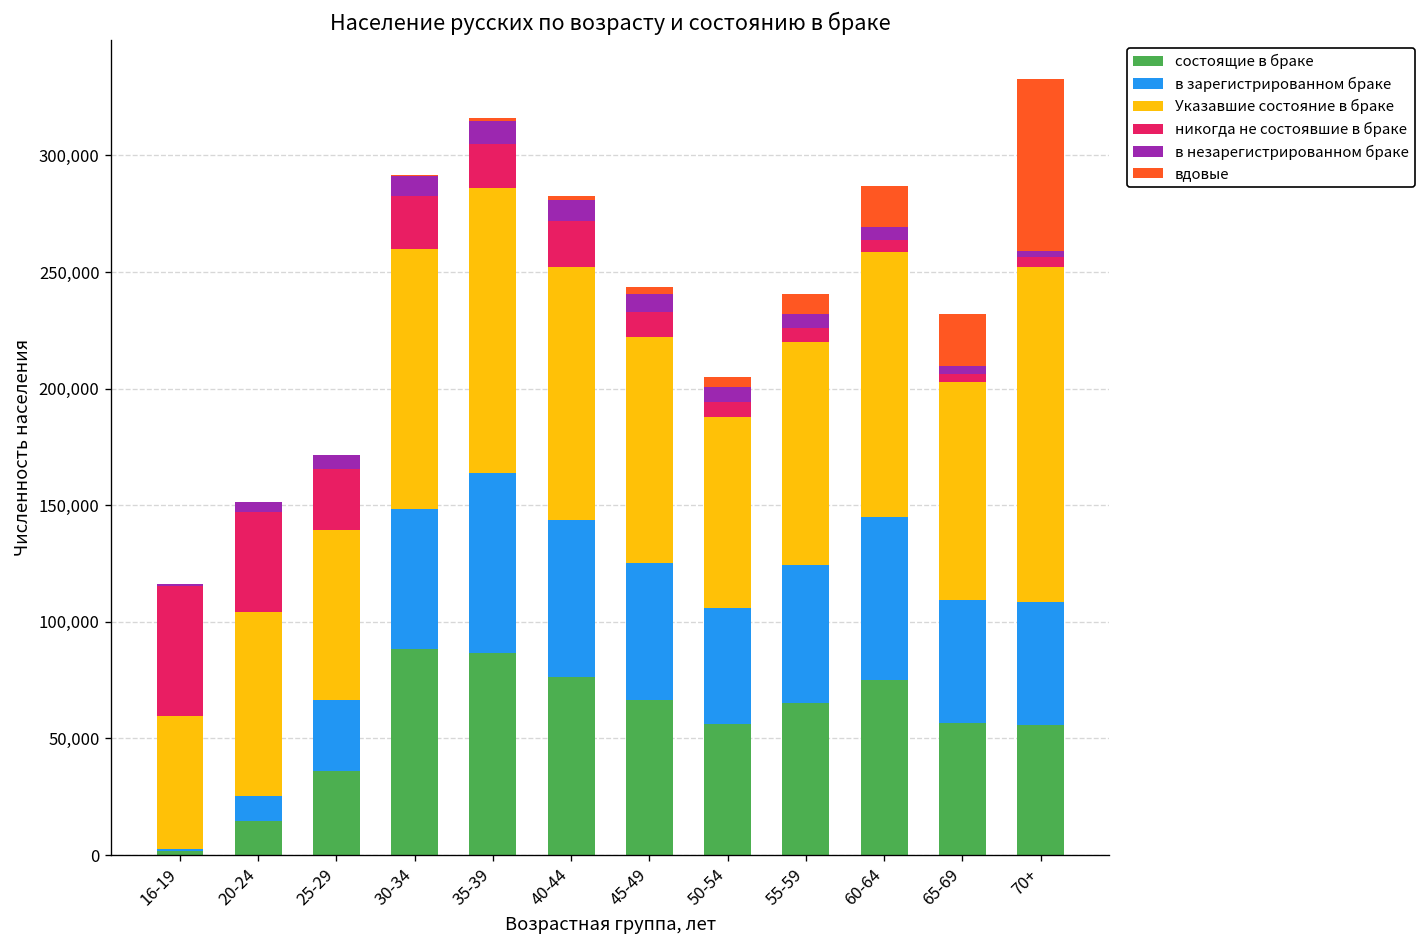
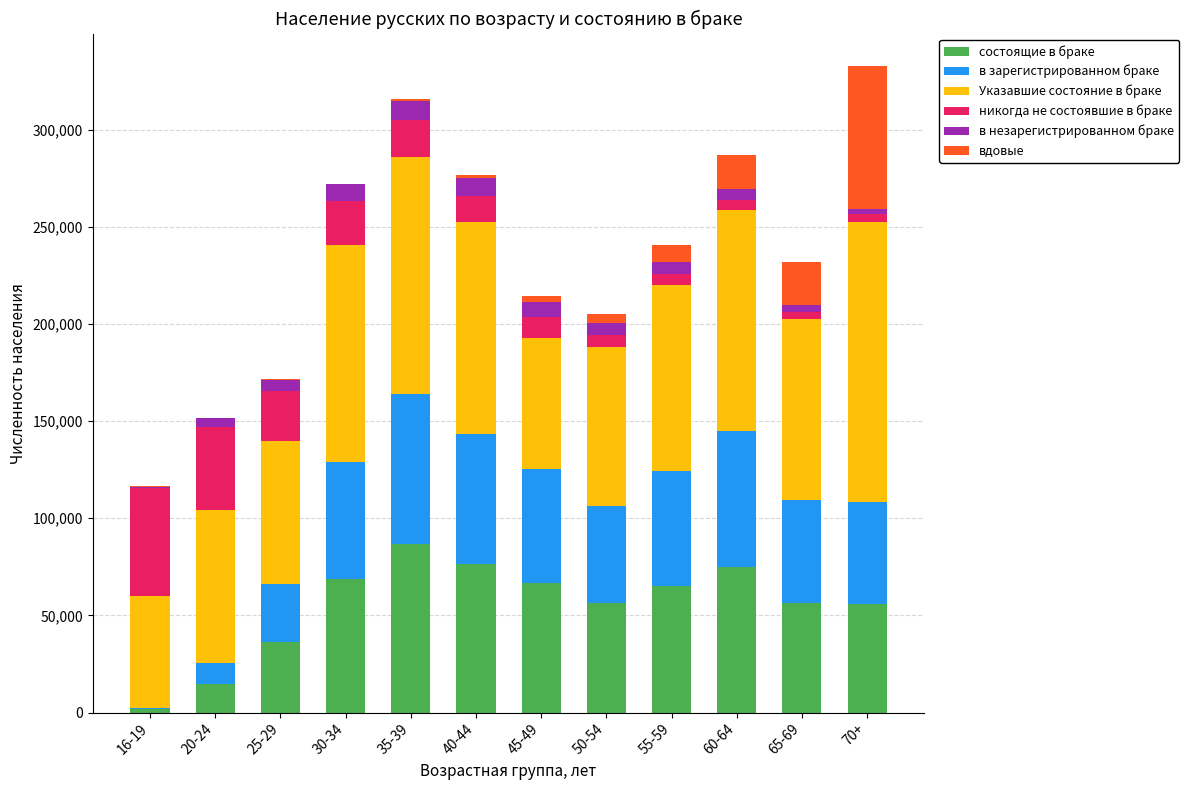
состоящие в браке, 30-34: 88,000 -> 69,000
никогда не состоявшие в браке, 40-44: 20,000 -> 14,000
Указавшие состояние в браке, 45-49: 97,000 -> 68,000
